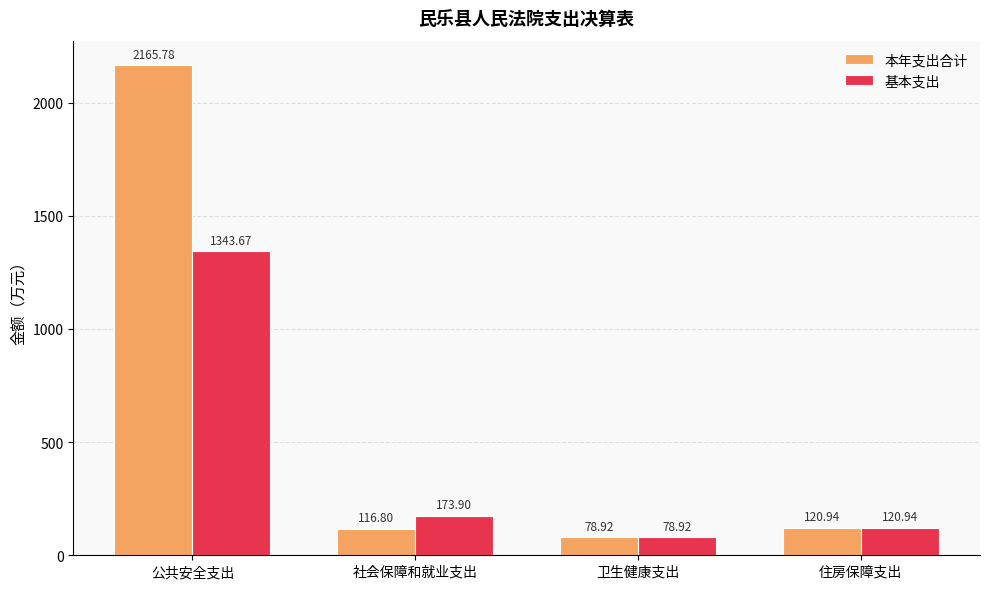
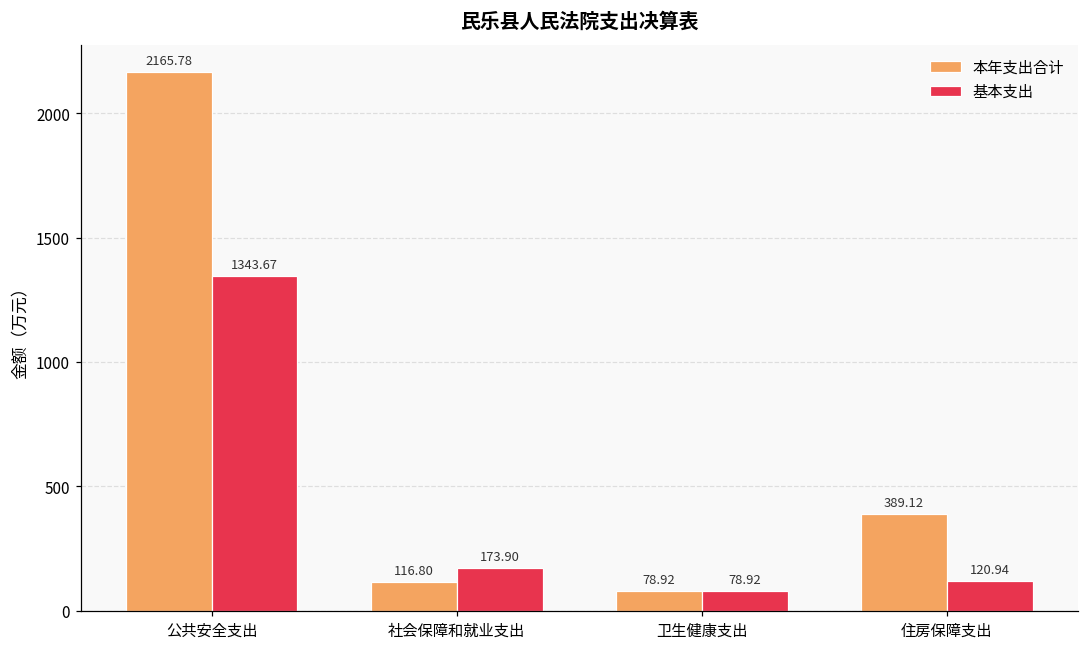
本年支出合计, 住房保障支出: 120.94 -> 389.12
